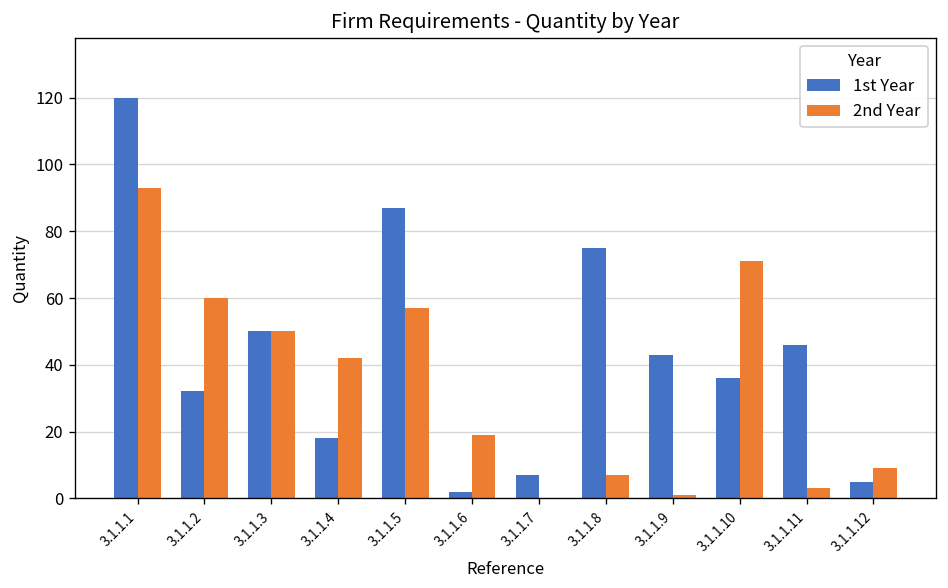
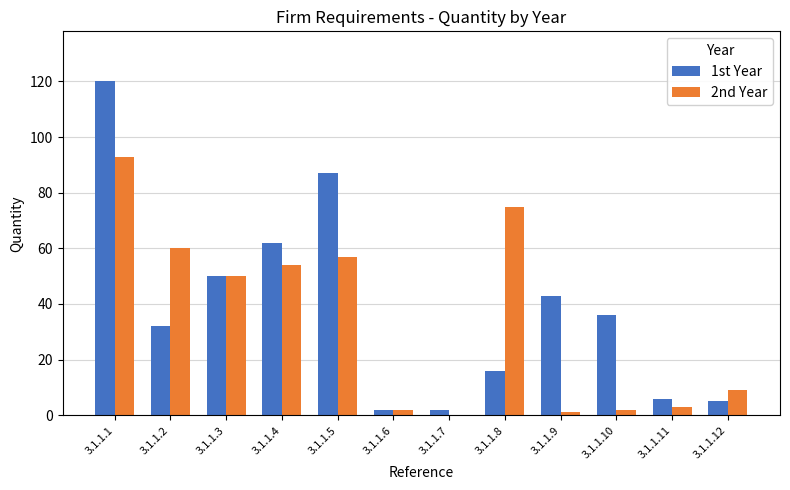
1st Year, 3.1.1.4: 18 -> 62
2nd Year, 3.1.1.4: 42 -> 54
2nd Year, 3.1.1.6: 19 -> 2
1st Year, 3.1.1.7: 7 -> 2
1st Year, 3.1.1.8: 75 -> 16
2nd Year, 3.1.1.8: 7 -> 75
2nd Year, 3.1.1.10: 71 -> 2
1st Year, 3.1.1.11: 46 -> 6
